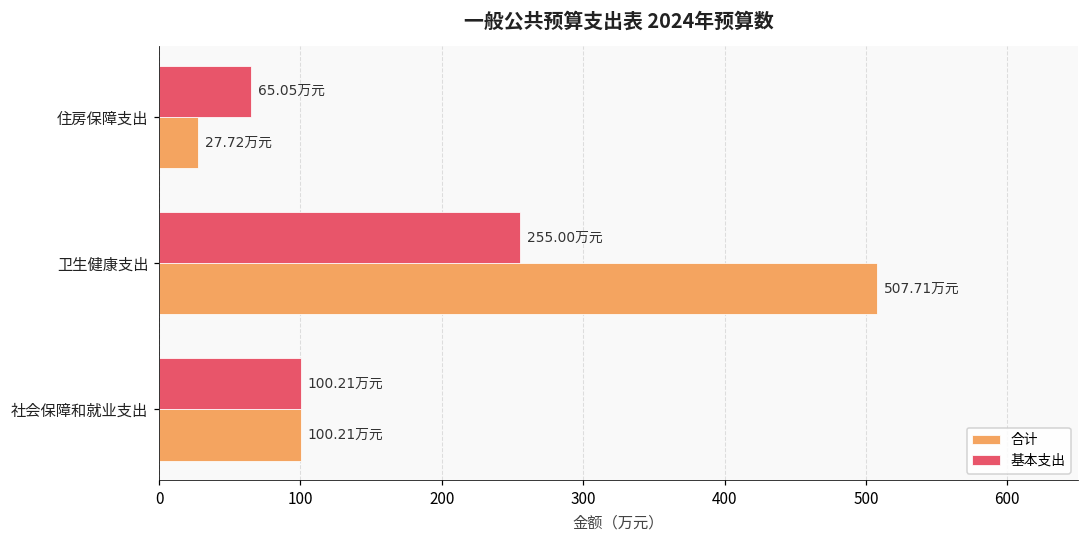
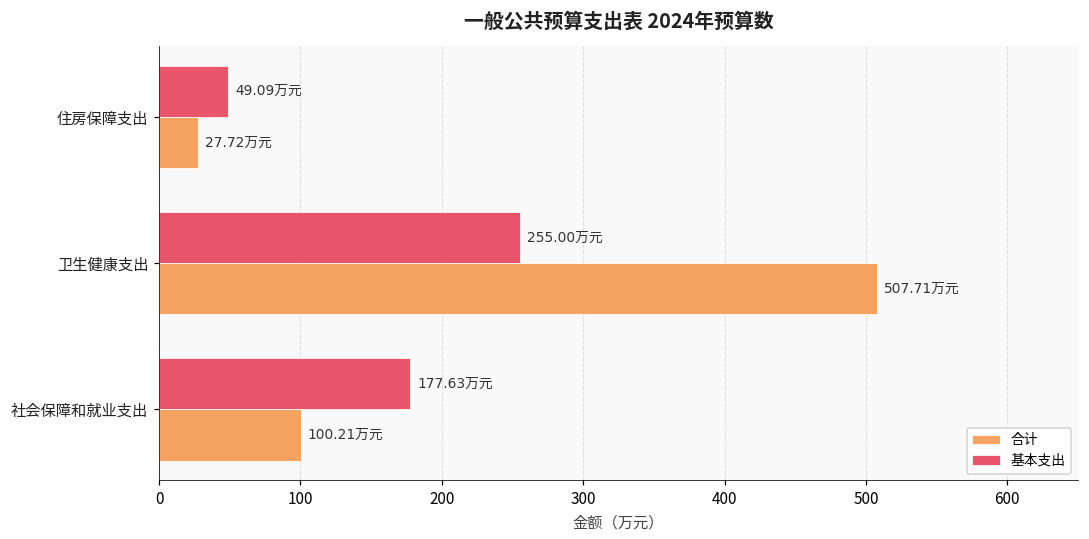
基本支出, 住房保障支出: 65.05 -> 49.09
基本支出, 社会保障和就业支出: 100.21 -> 177.63
